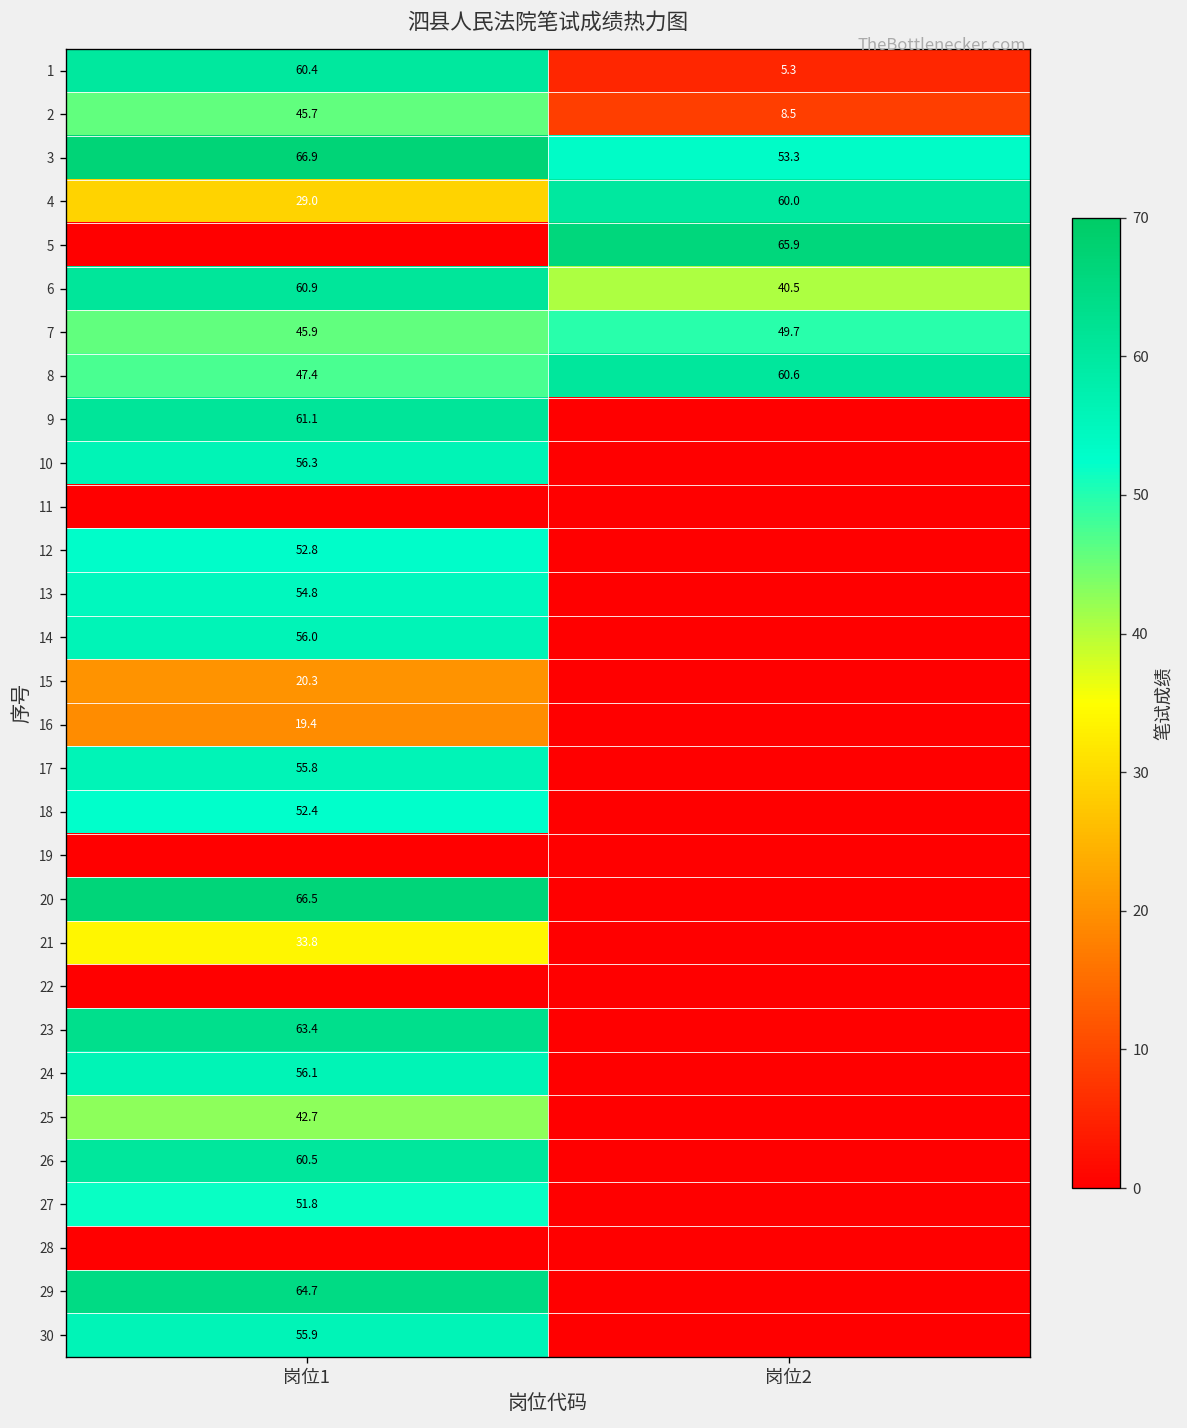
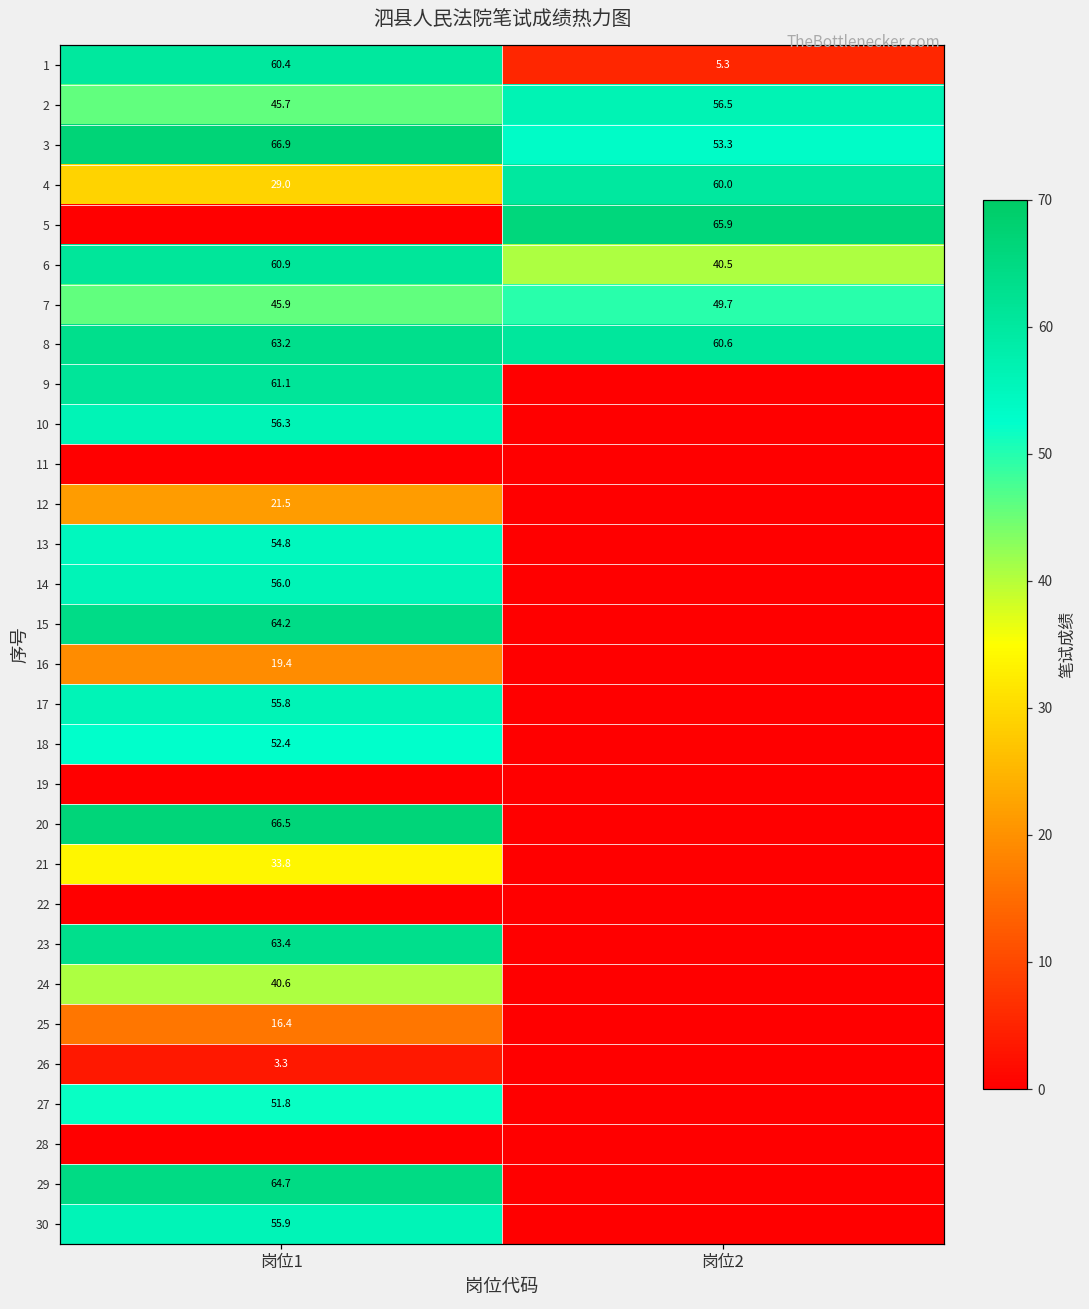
2, 岗位2: 8.5 -> 56.5
8, 岗位1: 47.4 -> 63.2
12, 岗位1: 52.8 -> 21.5
15, 岗位1: 20.3 -> 64.2
24, 岗位1: 56.1 -> 40.6
25, 岗位1: 42.7 -> 16.4
26, 岗位1: 60.5 -> 3.3
